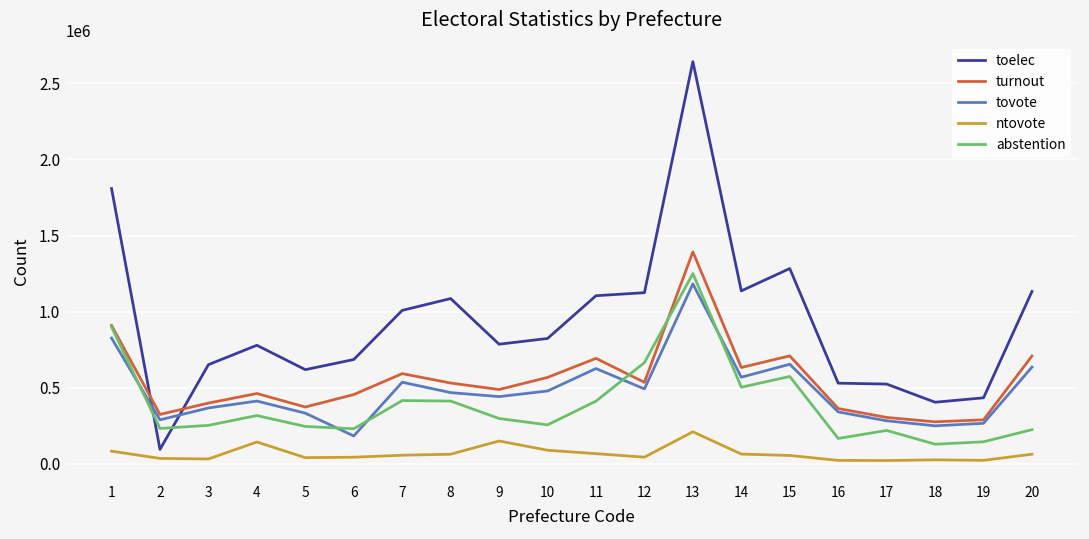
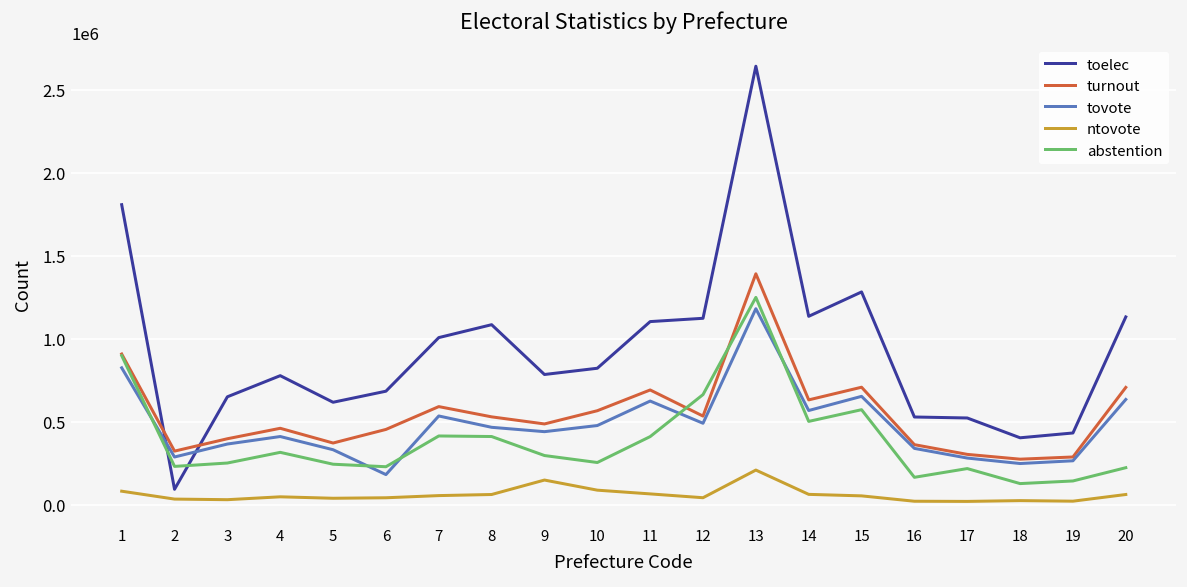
ntovote, 4: 140000 -> 50000
